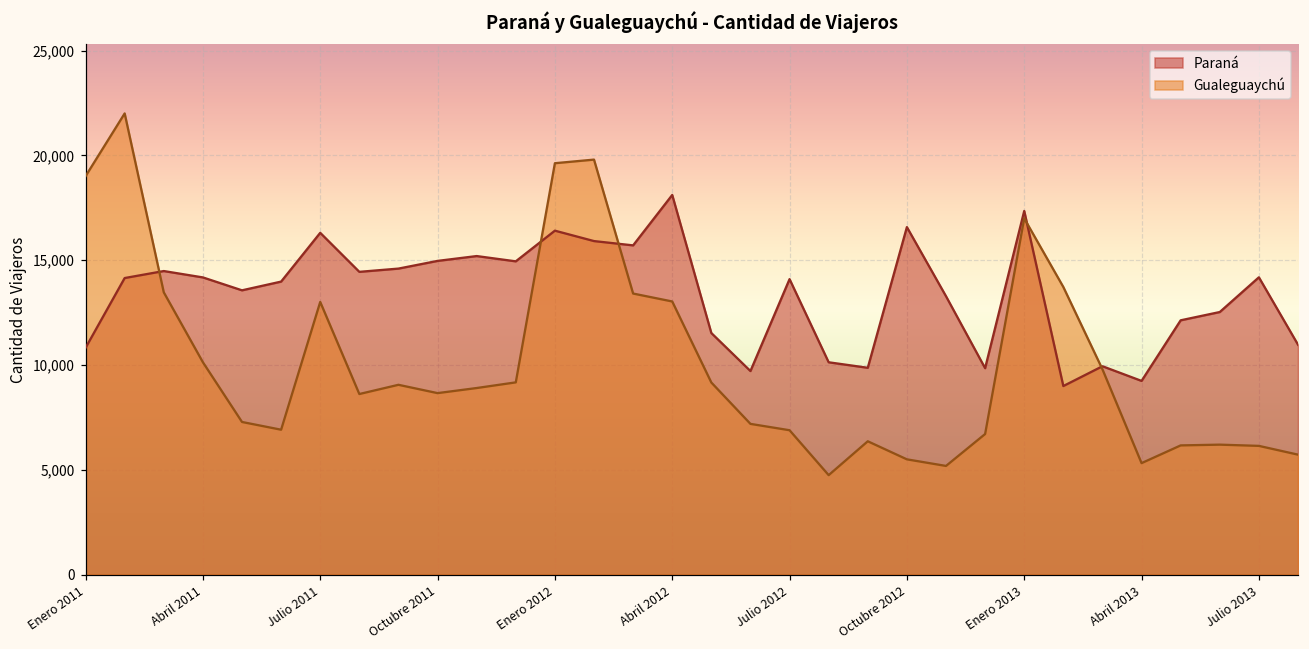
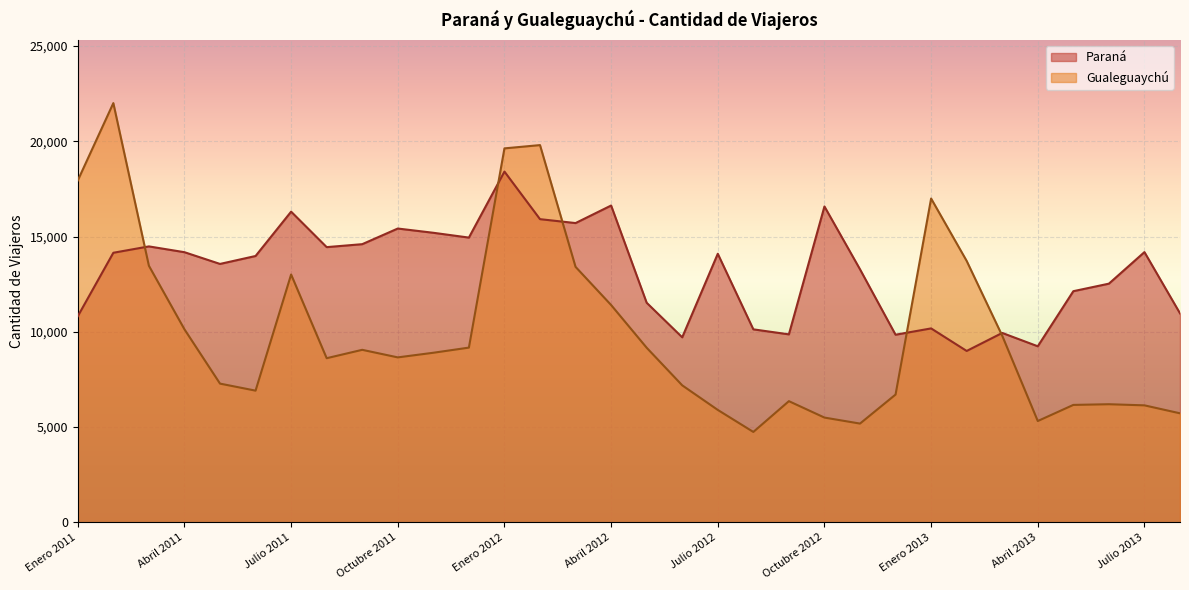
Gualeguaychú, Enero 2011: 19,000 -> 17,900
Paraná, Octubre 2011: 15,000 -> 15,400
Paraná, Enero 2012: 16,400 -> 18,400
Paraná, Abril 2012: 18,100 -> 16,600
Gualeguaychú, Abril 2012: 13,000 -> 11,400
Gualeguaychú, Julio 2012: 6,900 -> 5,900
Paraná, Enero 2013: 17,400 -> 10,200
